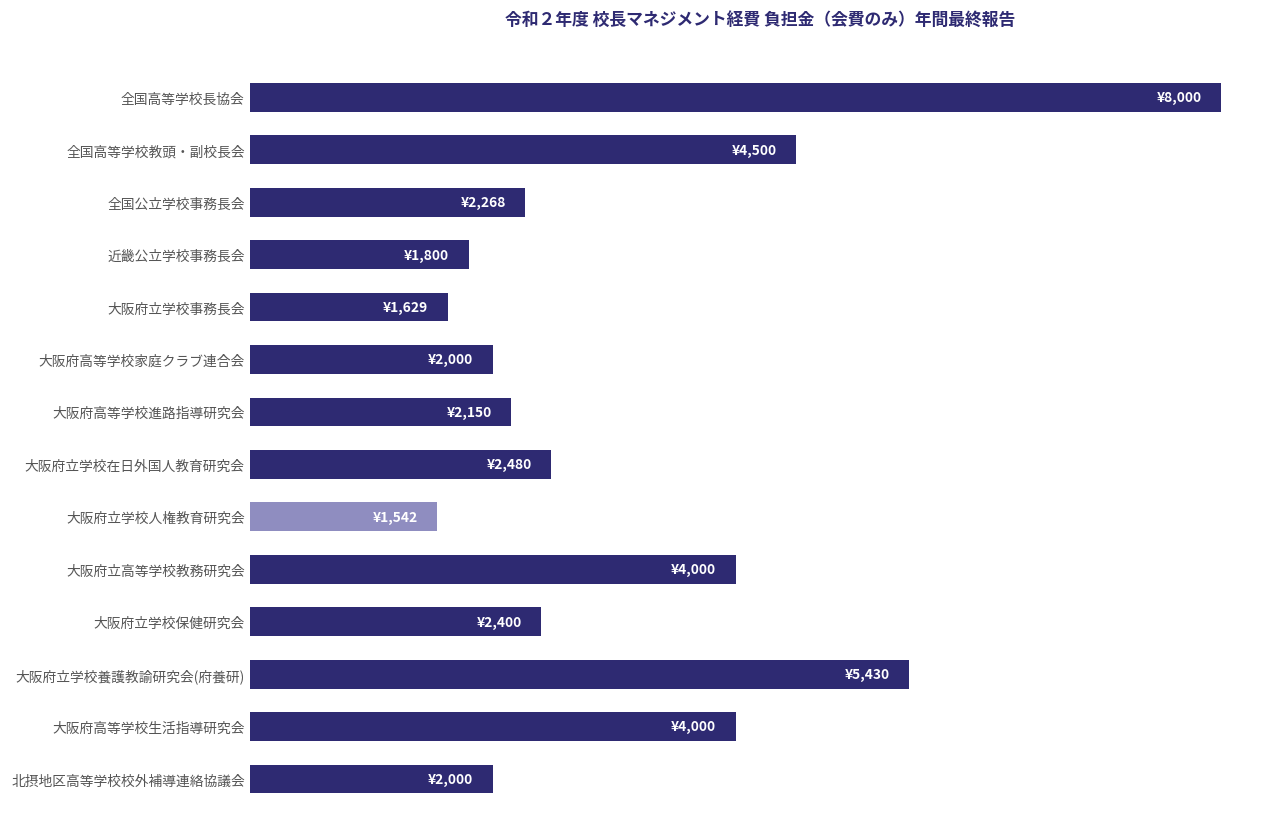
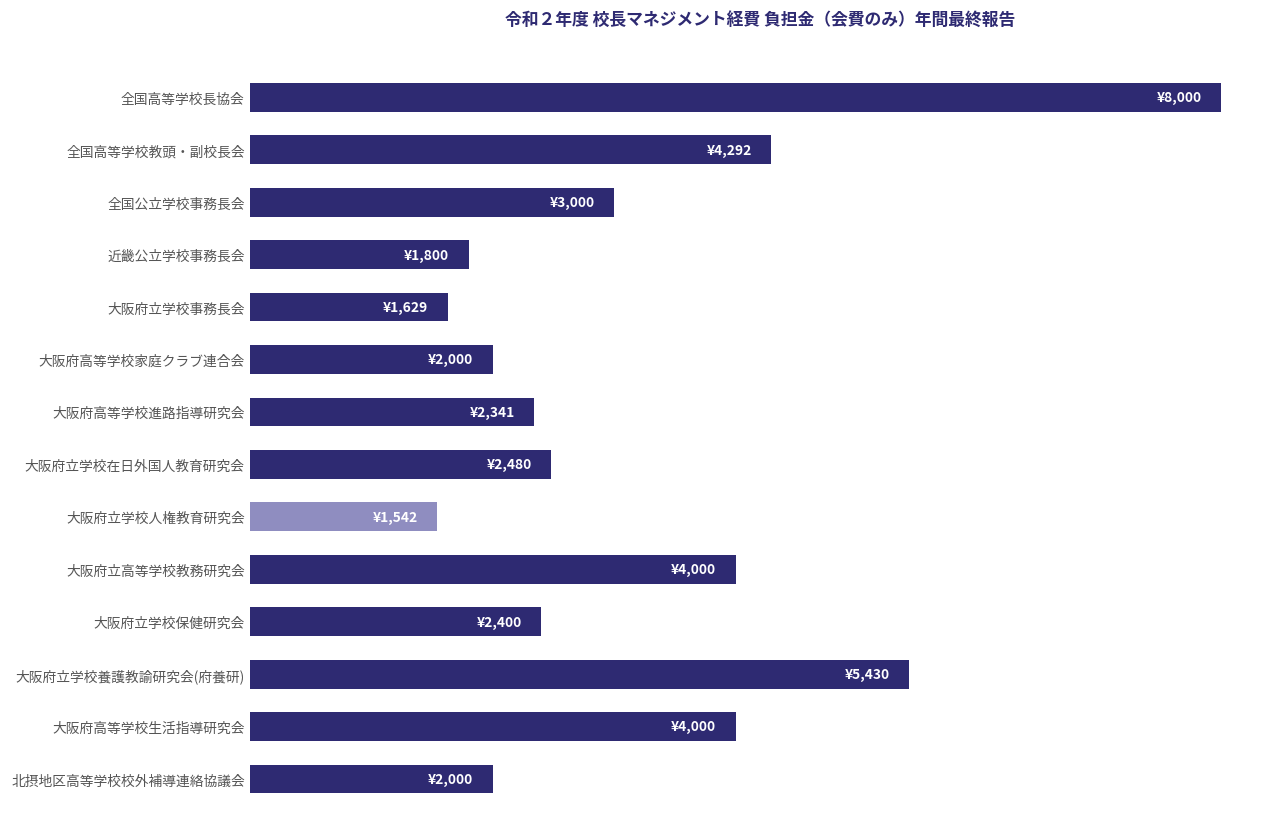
全国高等学校教頭・副校長会: ¥4,500 -> ¥4,292
全国公立学校事務長会: ¥2,268 -> ¥3,000
大阪府高等学校進路指導研究会: ¥2,150 -> ¥2,341
